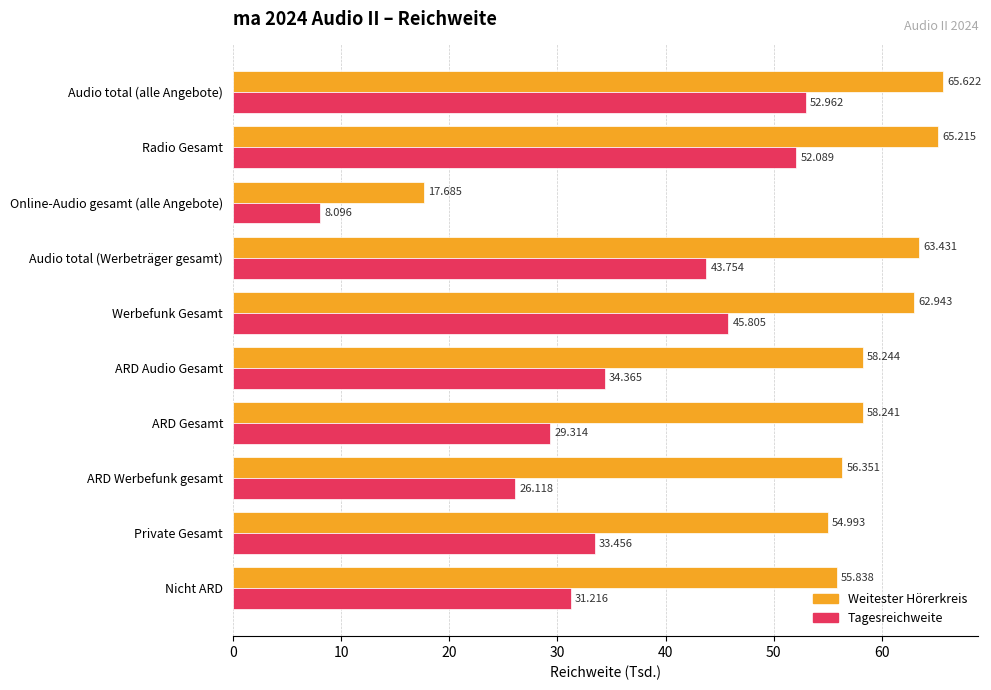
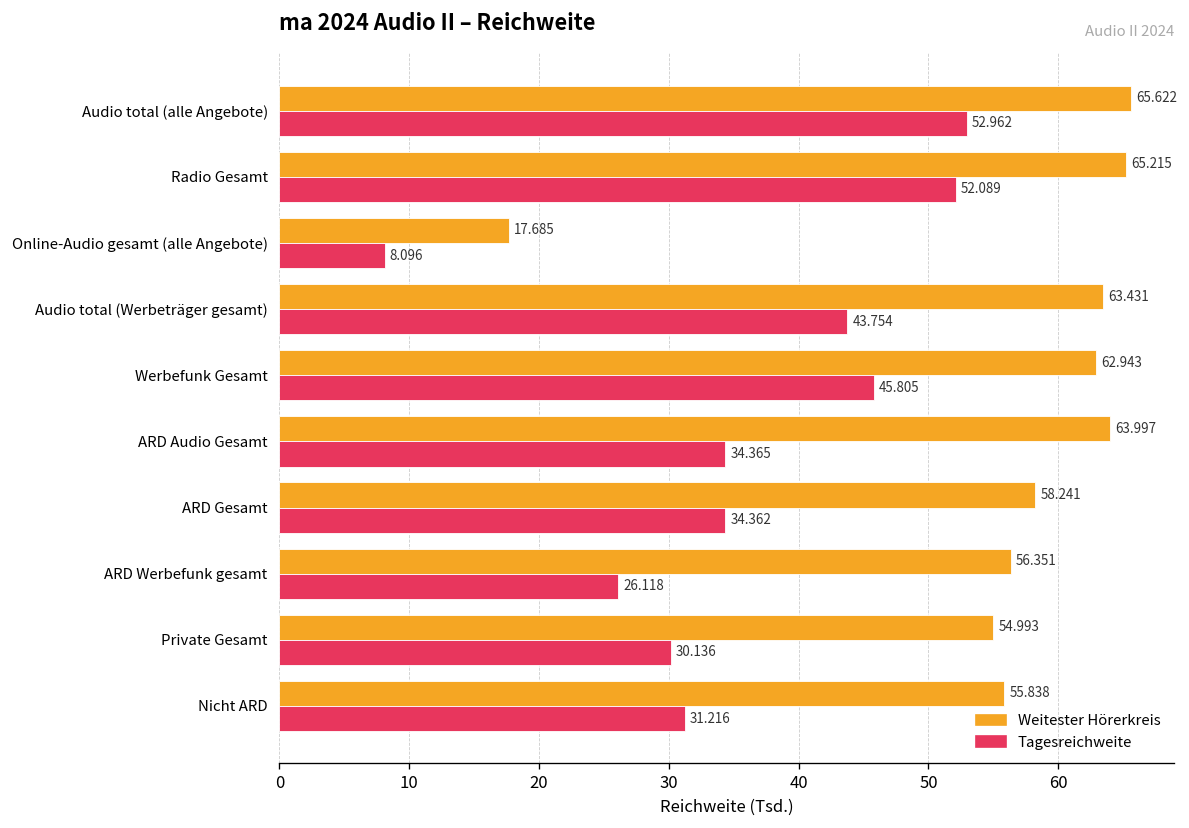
Weitester Hörerkreis, ARD Audio Gesamt: 58.244 -> 63.997
Tagesreichweite, ARD Gesamt: 29.314 -> 34.362
Tagesreichweite, Private Gesamt: 33.456 -> 30.136
